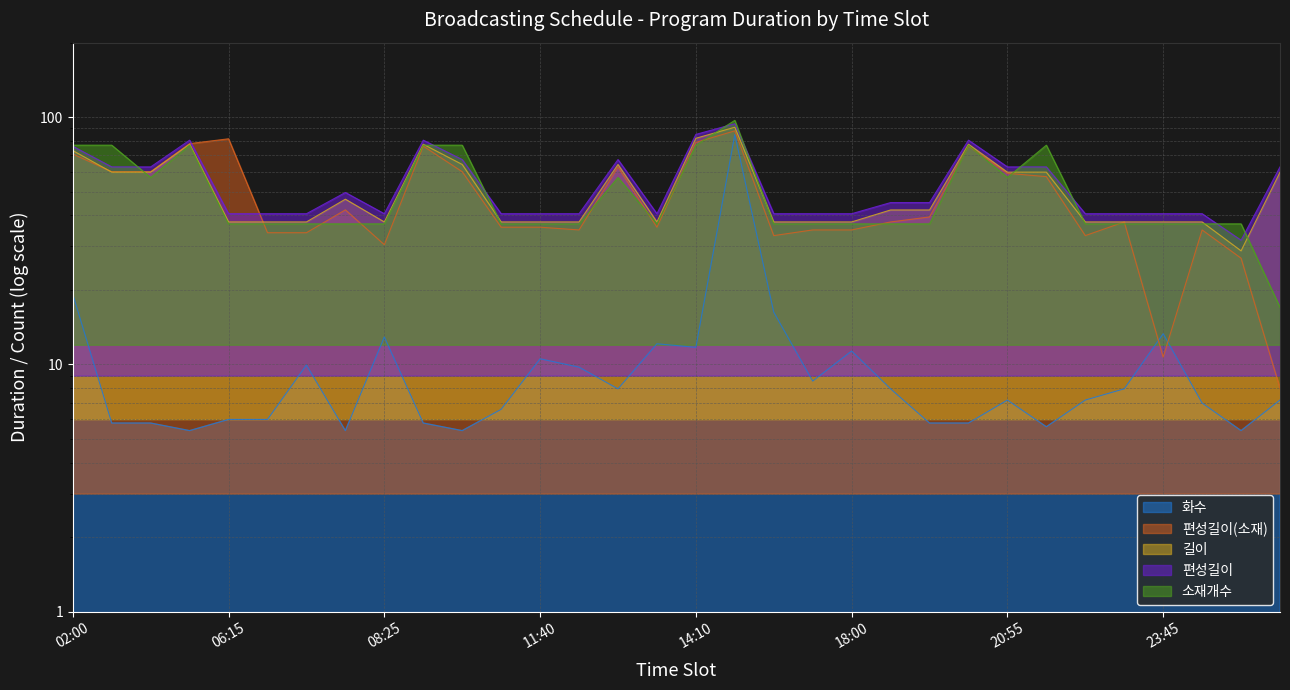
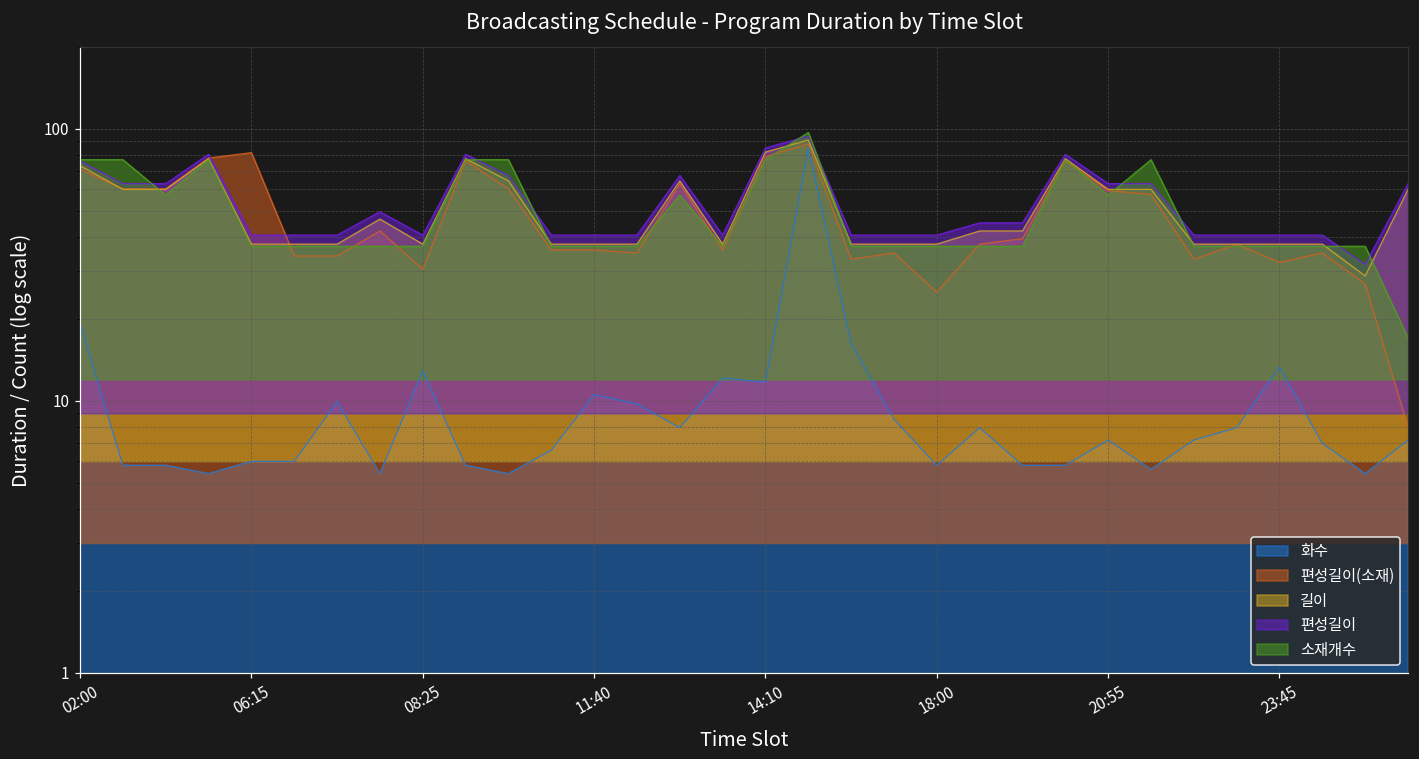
화수, 18:00: 11 -> 5.8
편성길이(소재), 18:00: 35 -> 25
편성길이(소재), 23:45: 10.7 -> 32
